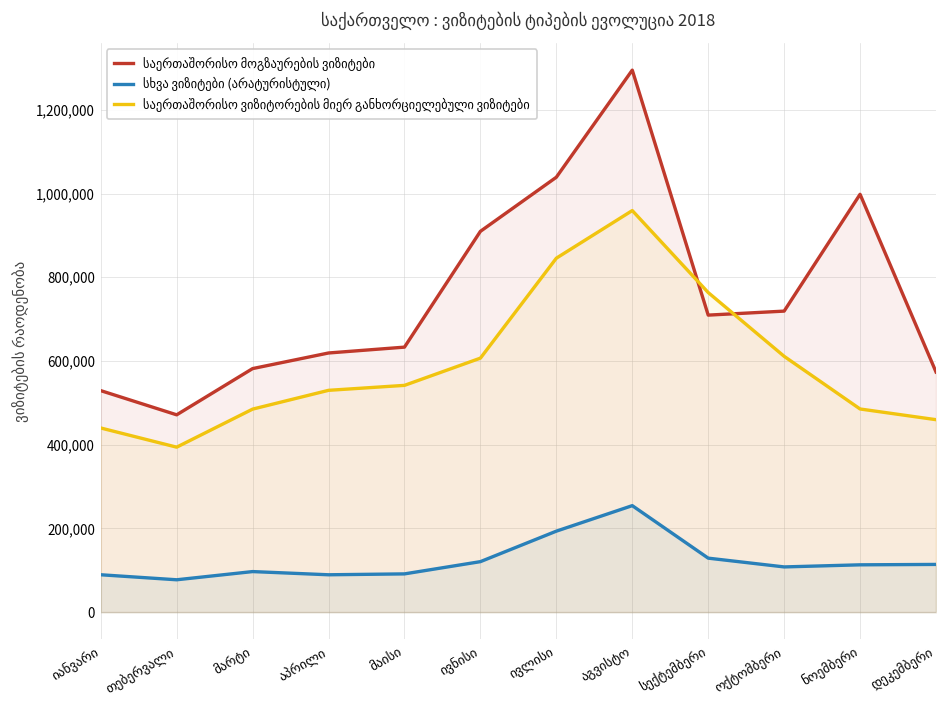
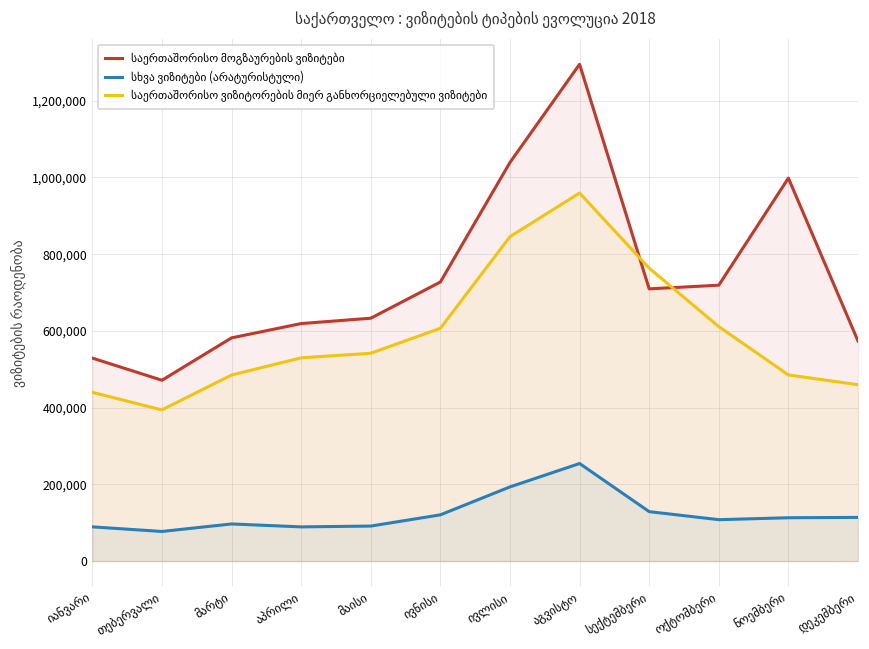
საერთაშორისო მოგზაურების ვიზიტები, ივნისი: 910,000 -> 730,000
